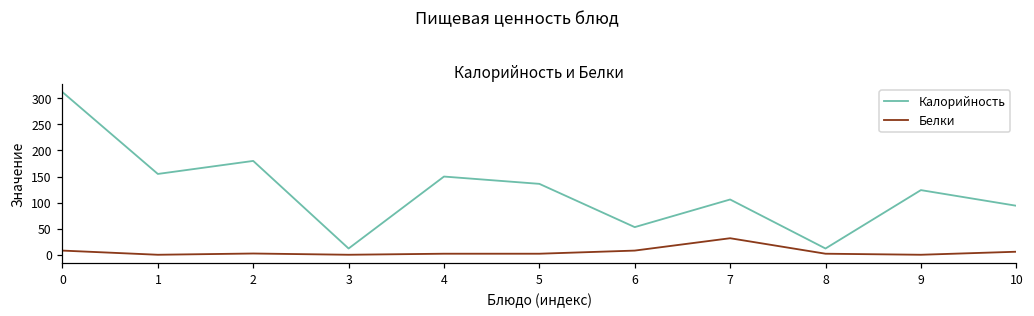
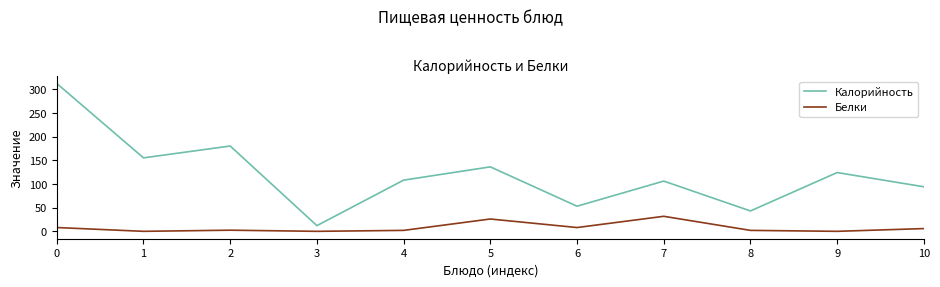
Калорийность, 4: 150 -> 110
Белки, 5: 0 -> 30
Калорийность, 8: 10 -> 40
